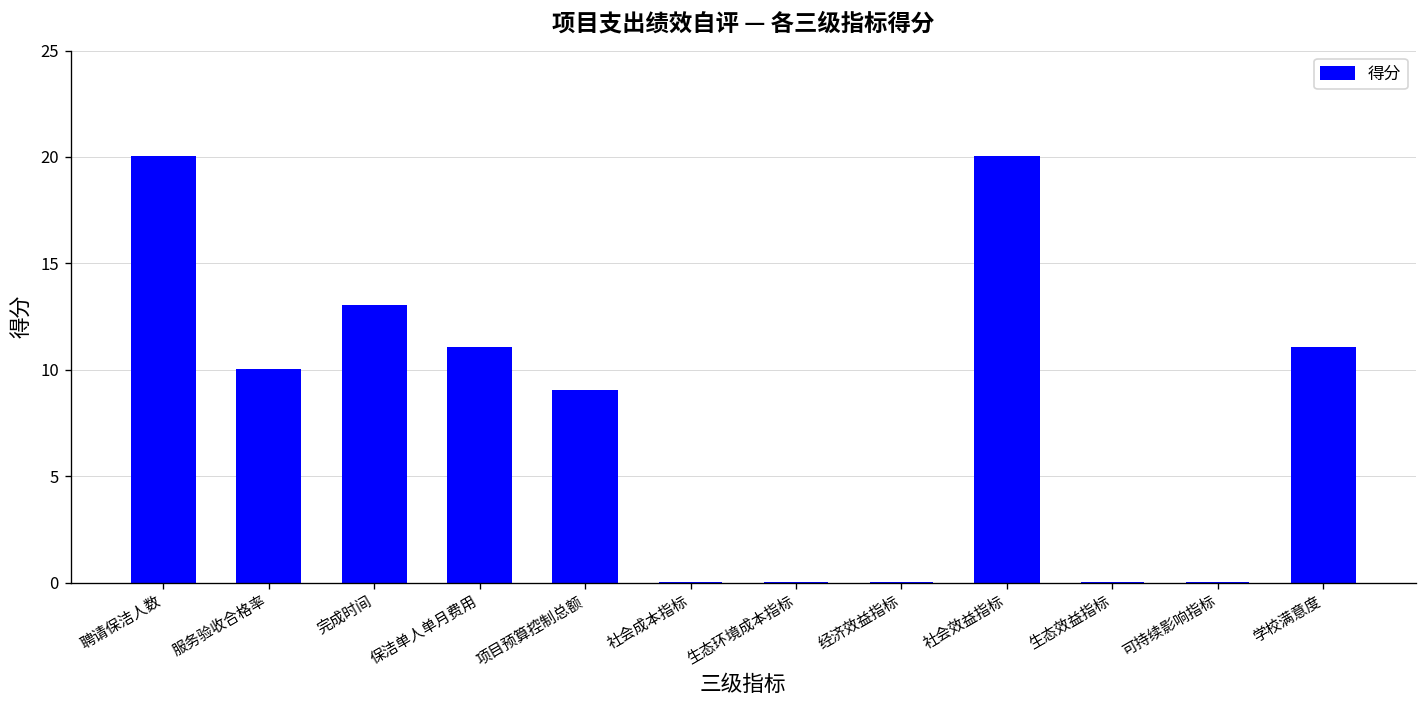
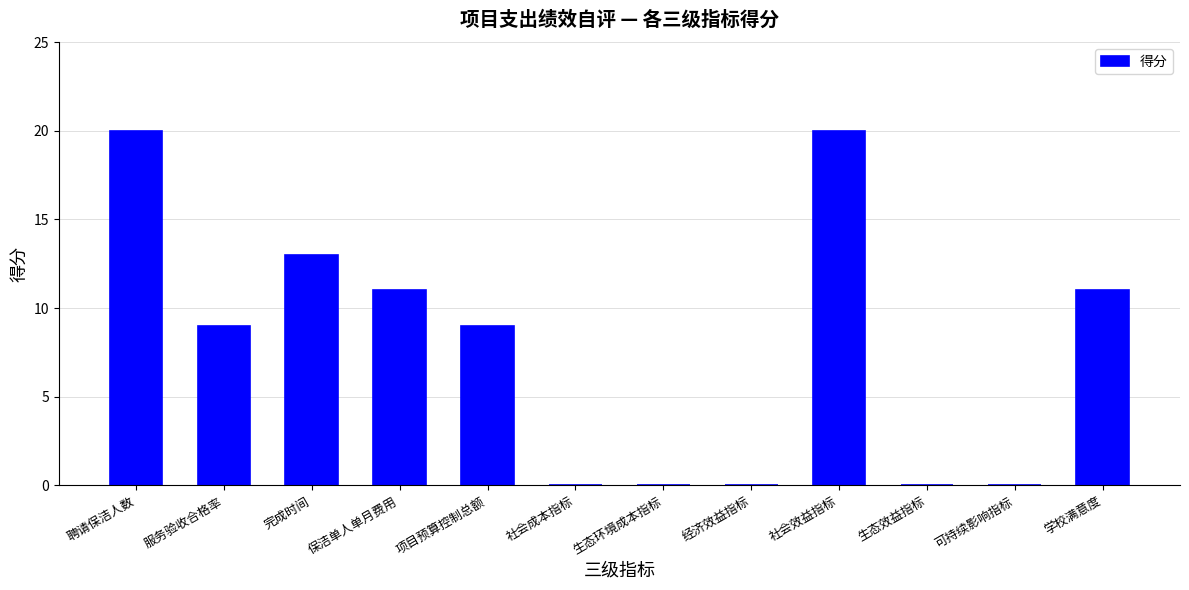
服务验收合格率: 10 -> 9
